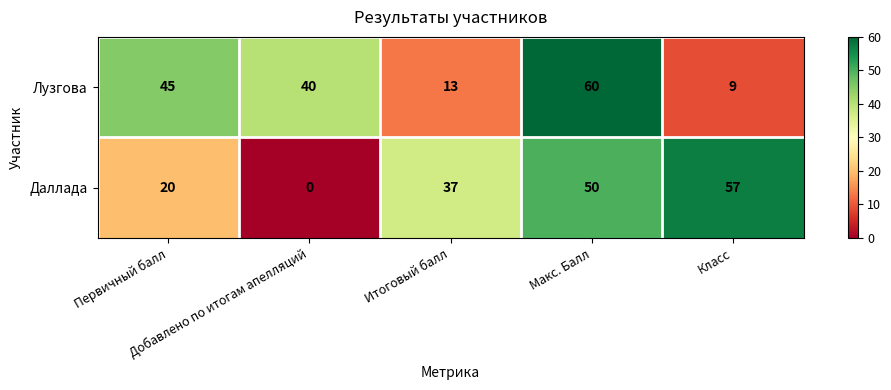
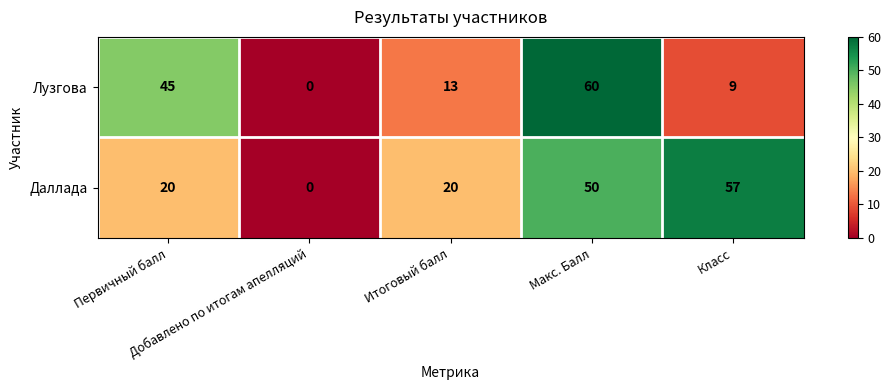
Лузгова, Добавлено по итогам апелляций: 40 -> 0
Даллада, Итоговый балл: 37 -> 20
